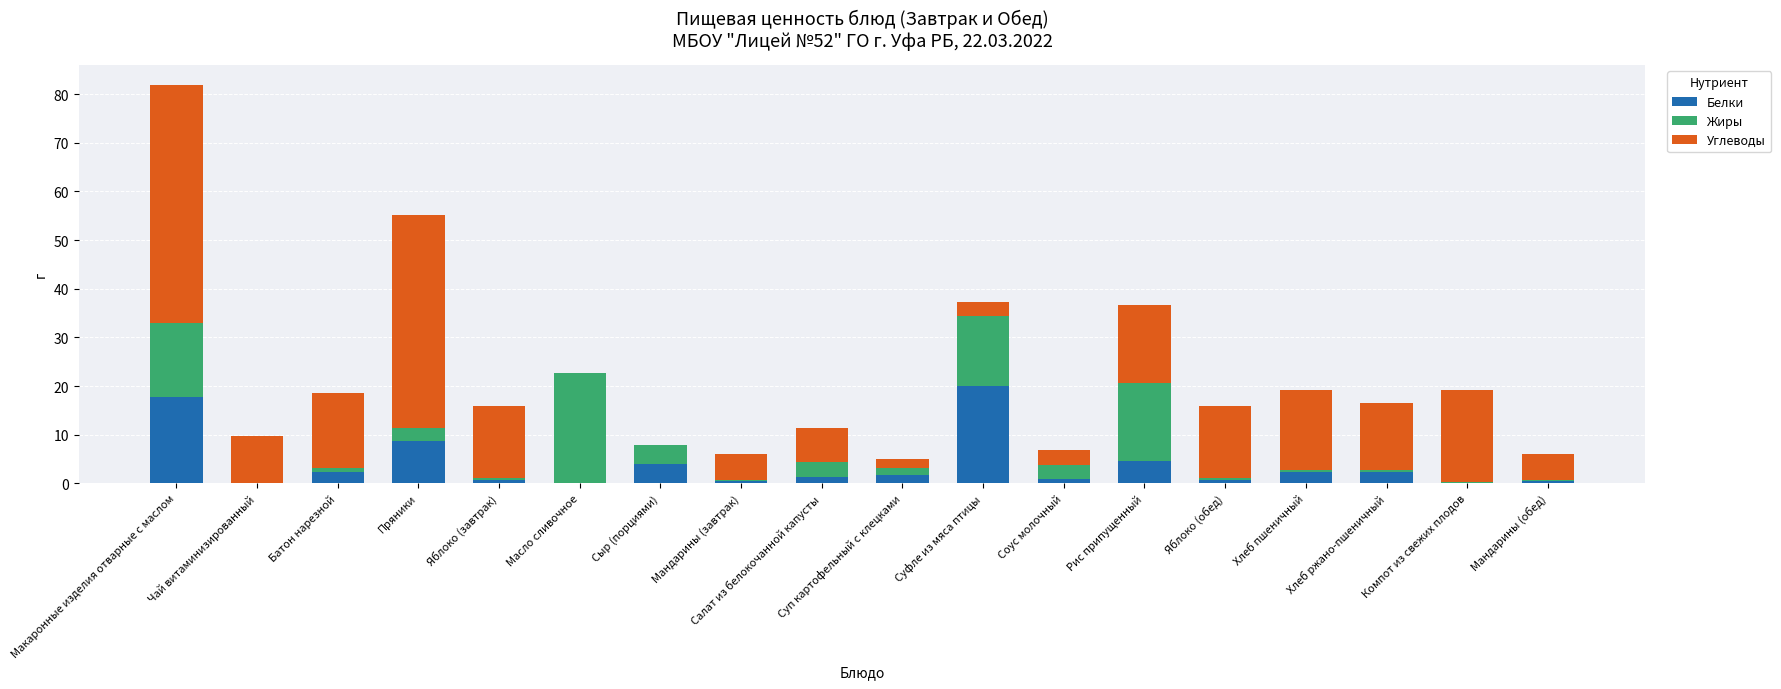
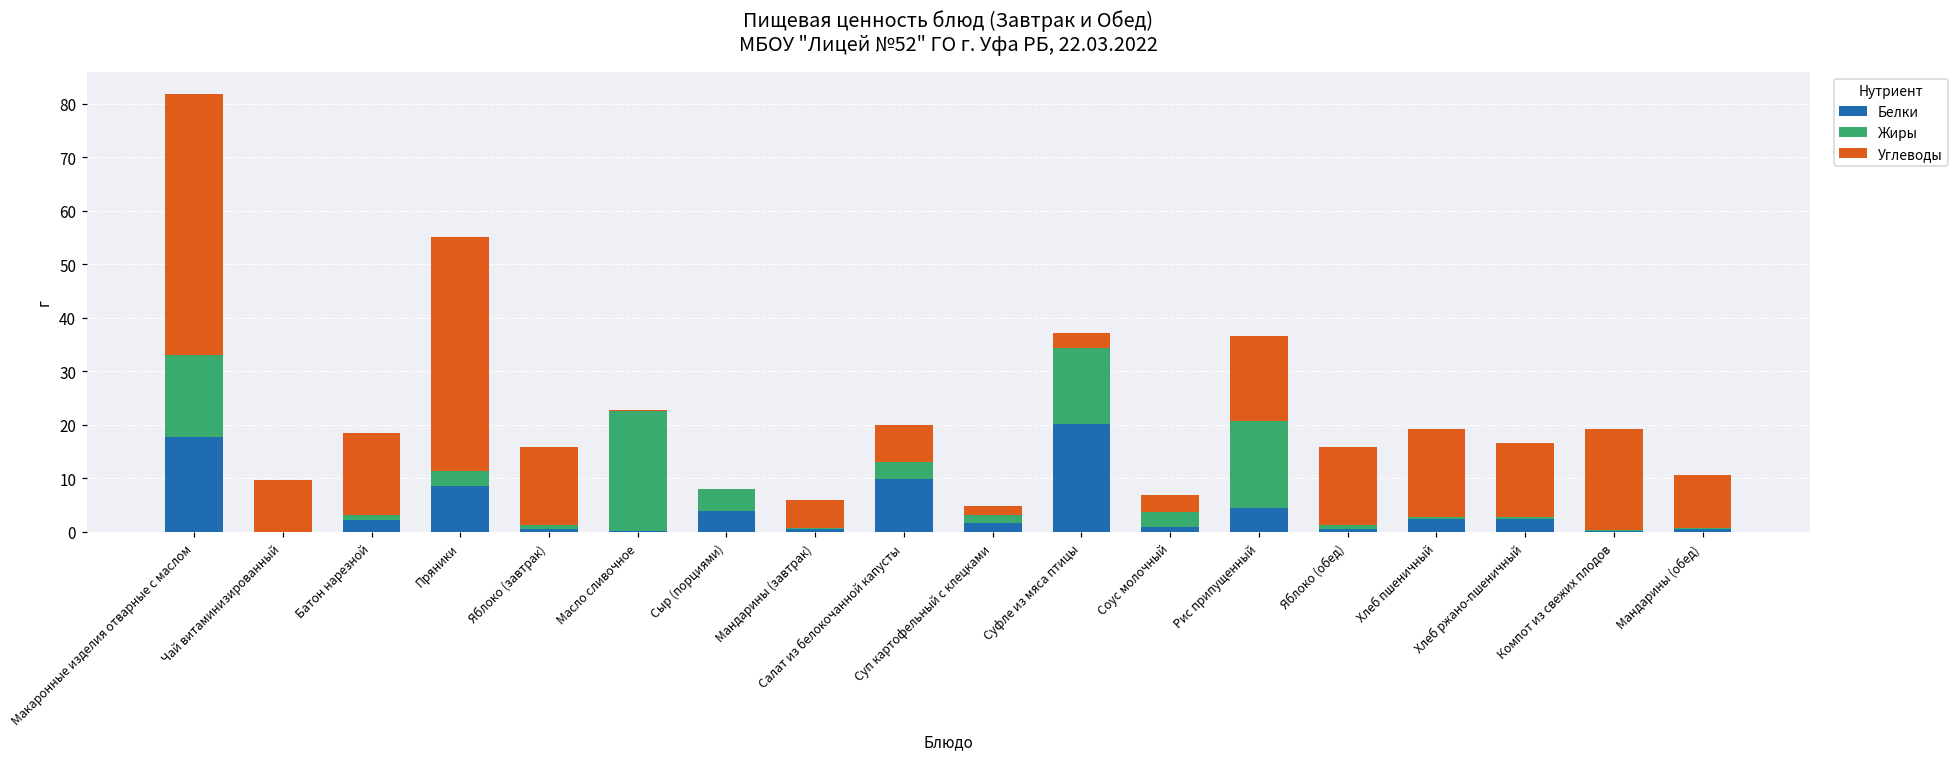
Белки, Салат из белокочанной капусты: 1 -> 10
Углеводы, Мандарины (обед): 5 -> 10
